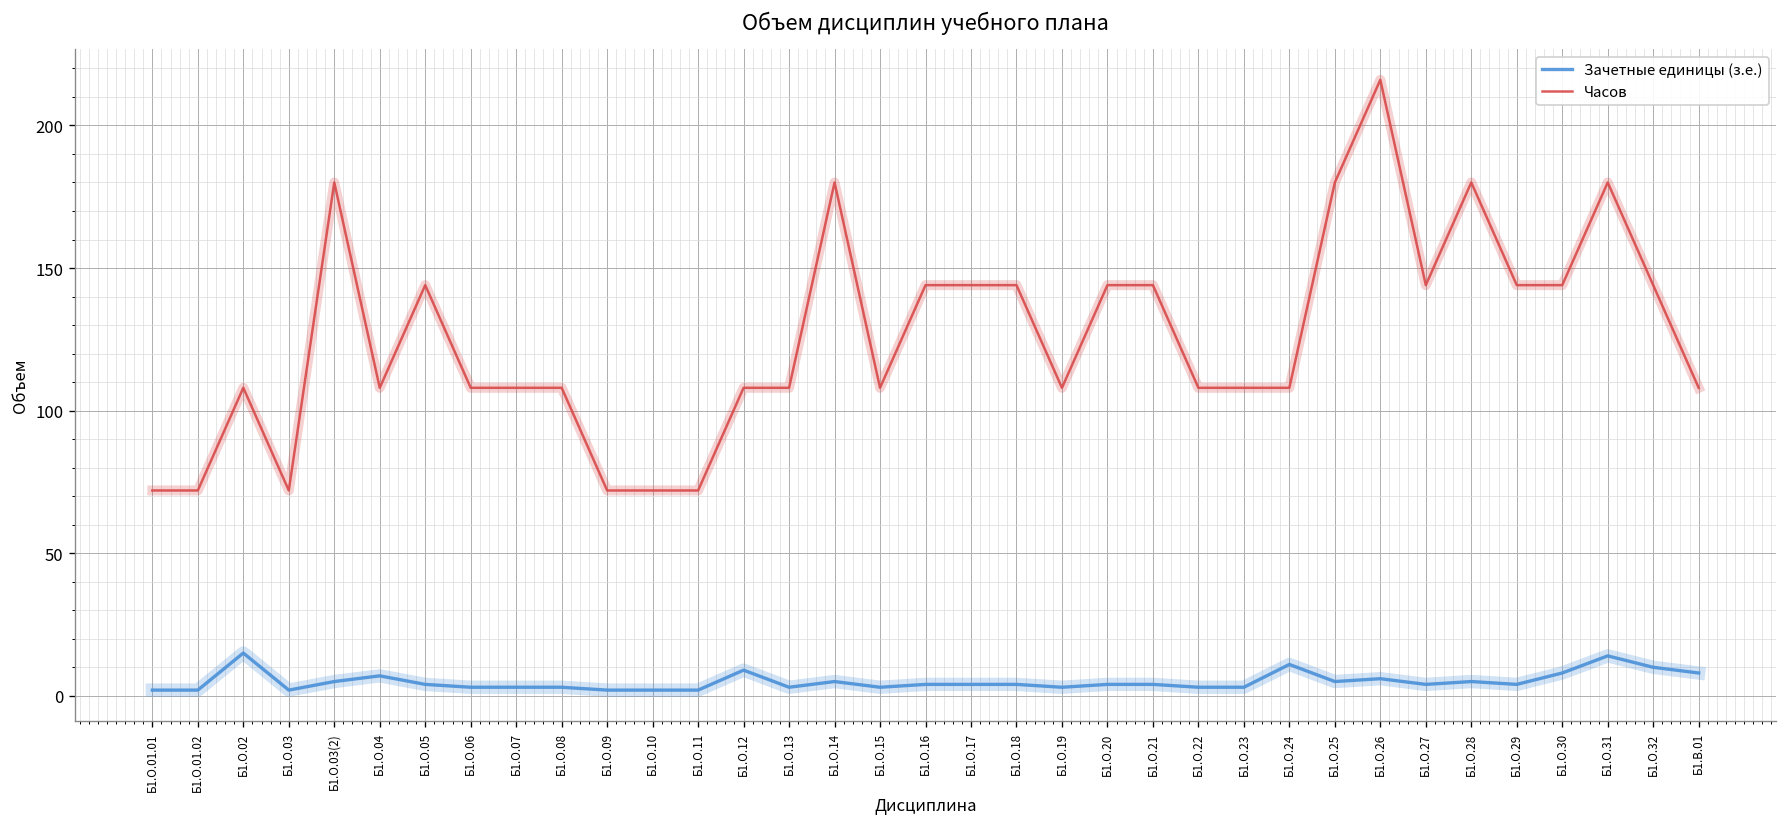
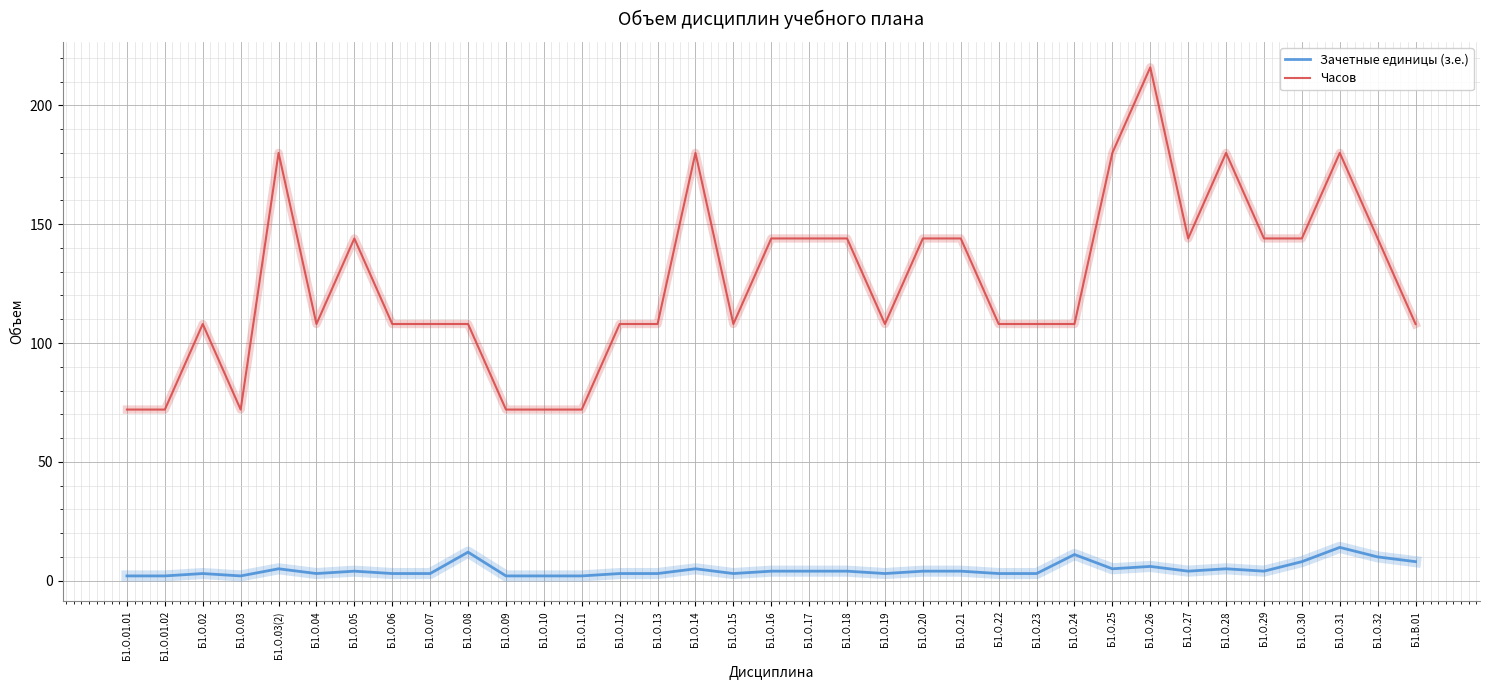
Зачетные единицы (з.е.), Б1.О.02: 15 -> 3
Зачетные единицы (з.е.), Б1.О.04: 7 -> 3
Зачетные единицы (з.е.), Б1.О.08: 3 -> 12
Зачетные единицы (з.е.), Б1.О.12: 9 -> 3
